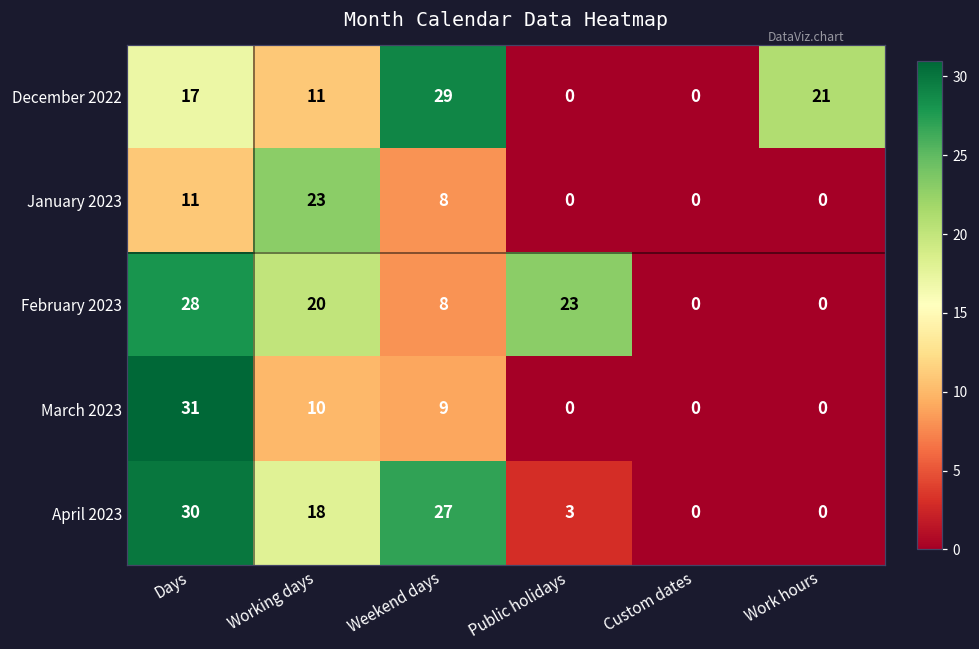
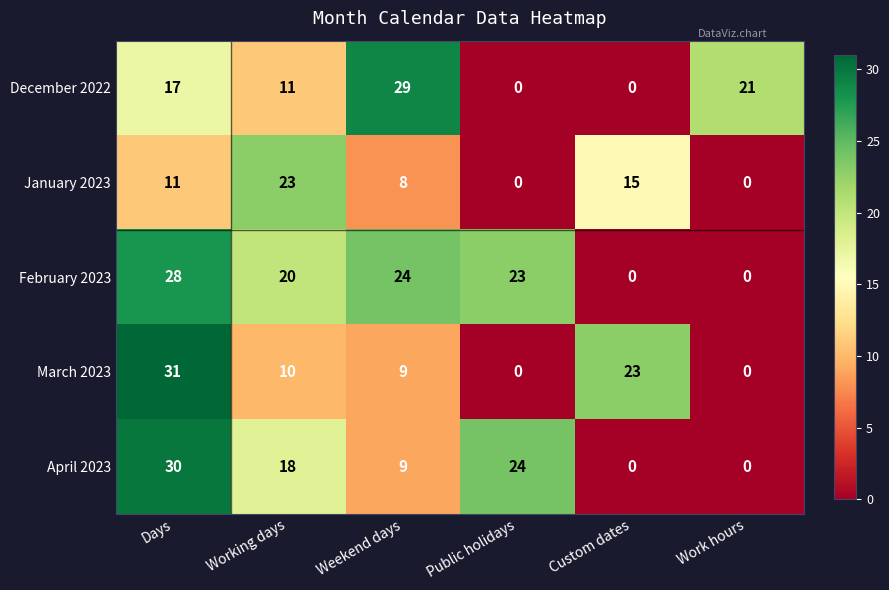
January 2023, Custom dates: 0 -> 15
February 2023, Weekend days: 8 -> 24
March 2023, Custom dates: 0 -> 23
April 2023, Weekend days: 27 -> 9
April 2023, Public holidays: 3 -> 24
